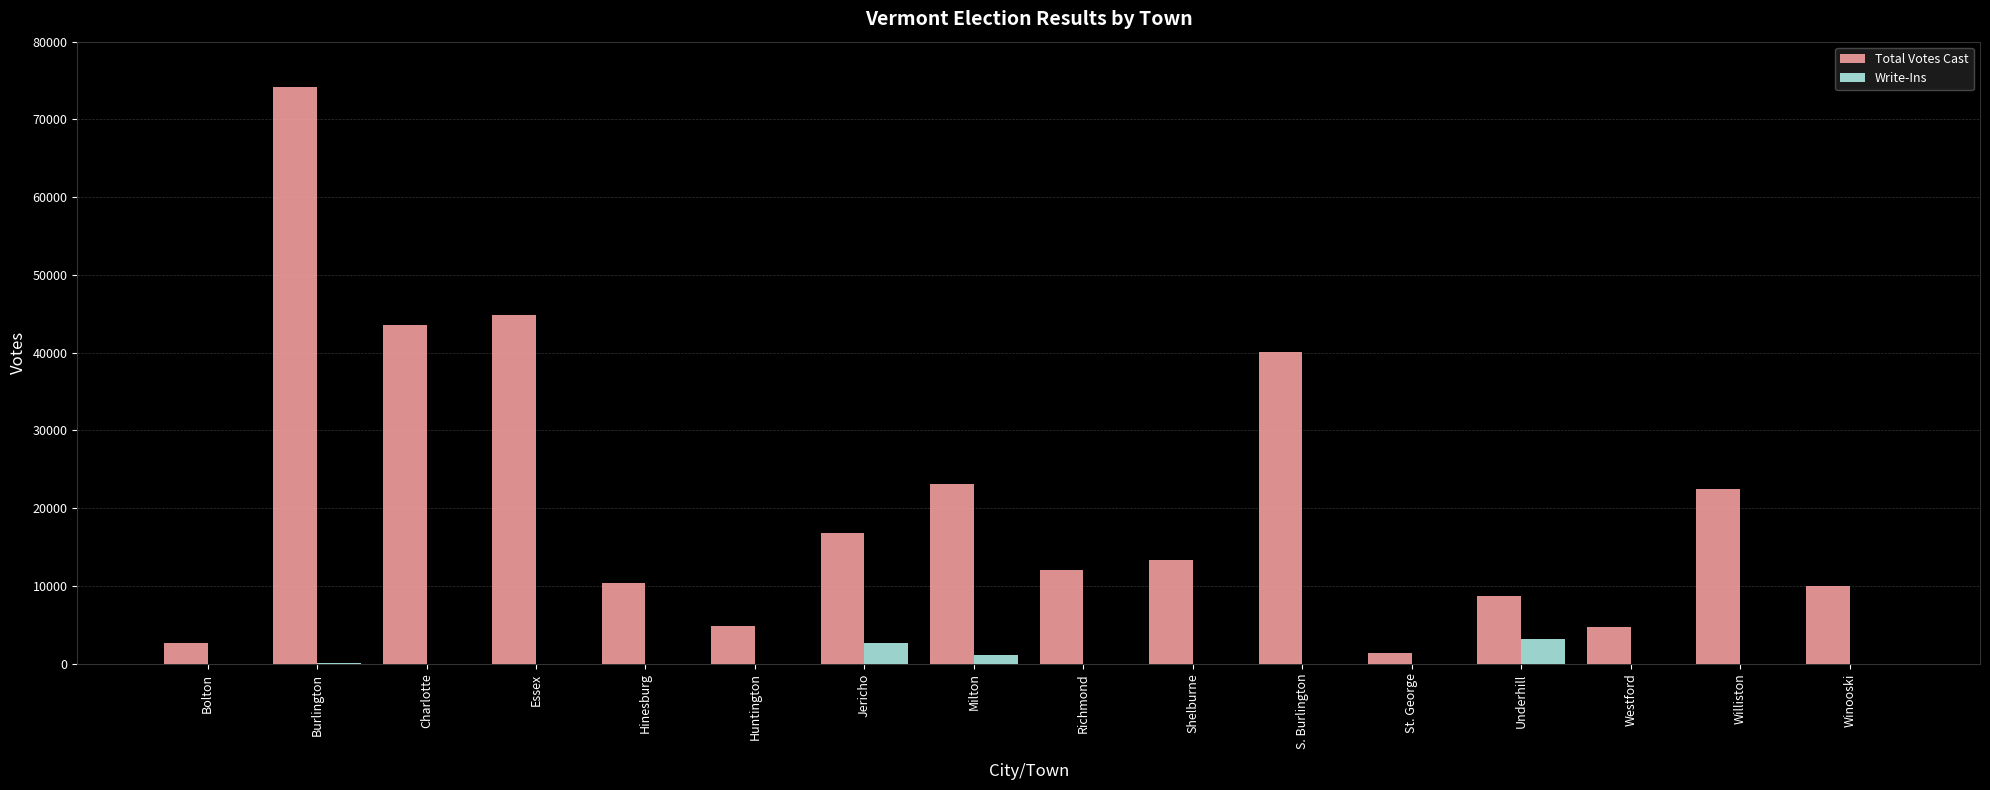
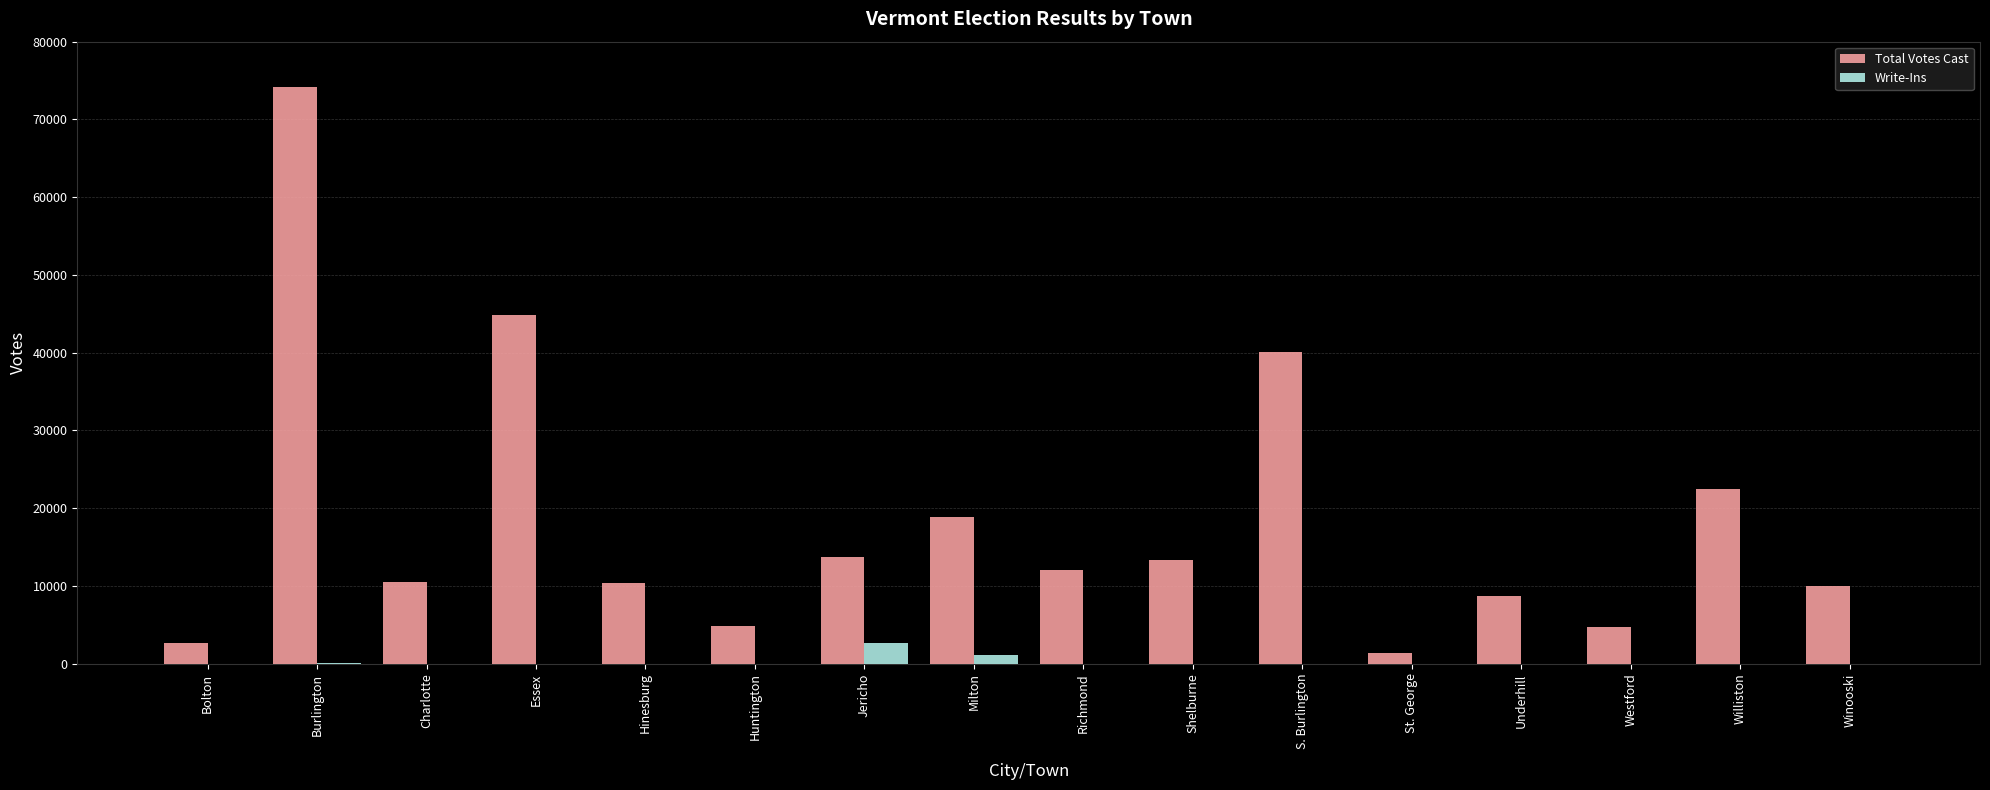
Total Votes Cast, Charlotte: 44000 -> 11000
Total Votes Cast, Jericho: 17000 -> 14000
Total Votes Cast, Milton: 23000 -> 19000
Write-Ins, Underhill: 3000 -> 0
